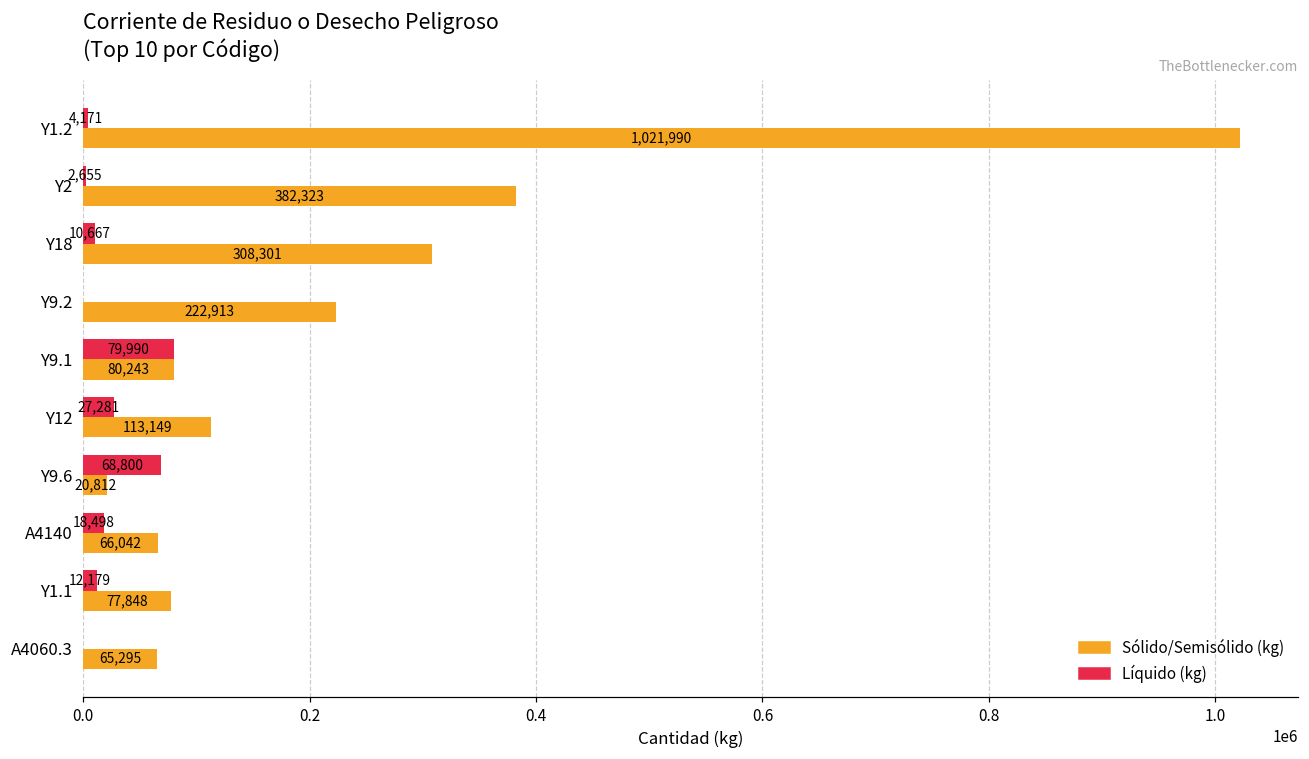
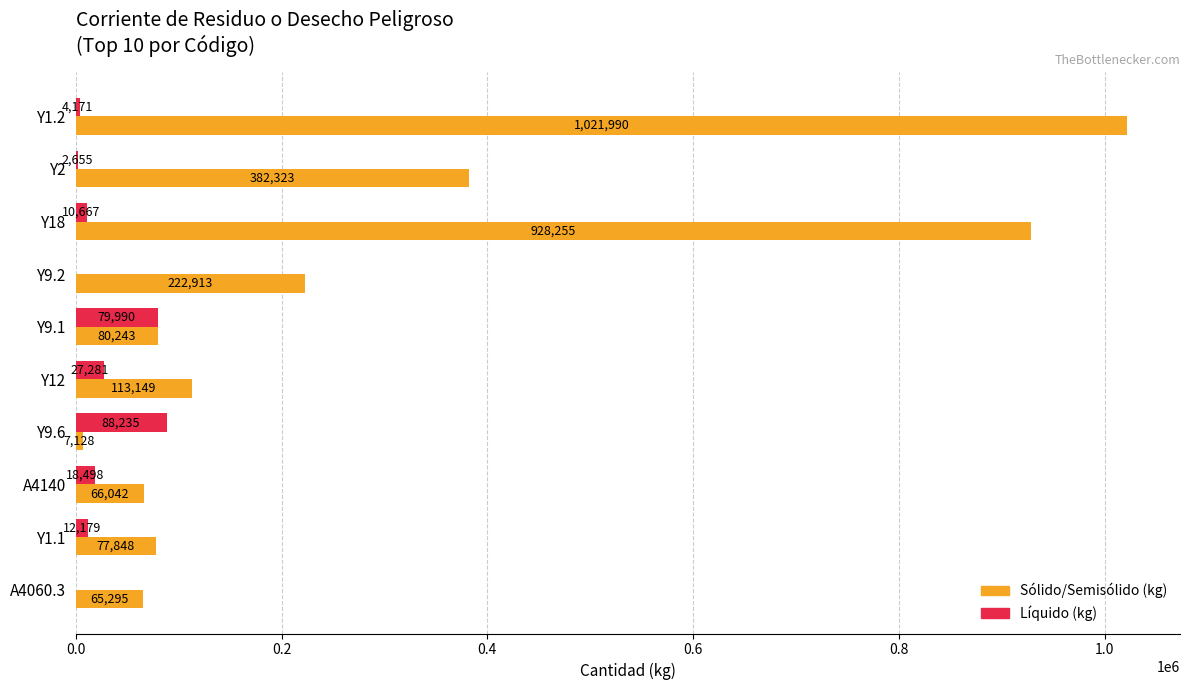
Sólido/Semisólido (kg), Y18: 308,301 -> 928,255
Líquido (kg), Y9.6: 68,800 -> 88,235
Sólido/Semisólido (kg), Y9.6: 20,812 -> 7,128
